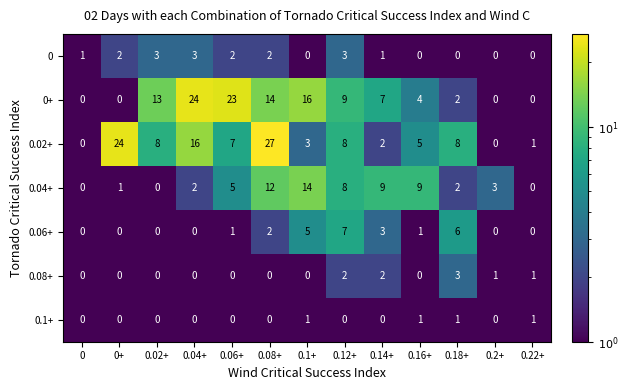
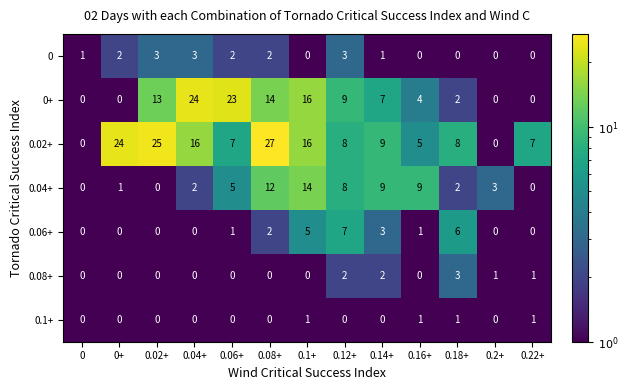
0.02+, 0.02+: 8 -> 25
0.02+, 0.1+: 3 -> 16
0.02+, 0.14+: 2 -> 9
0.02+, 0.22+: 1 -> 7
